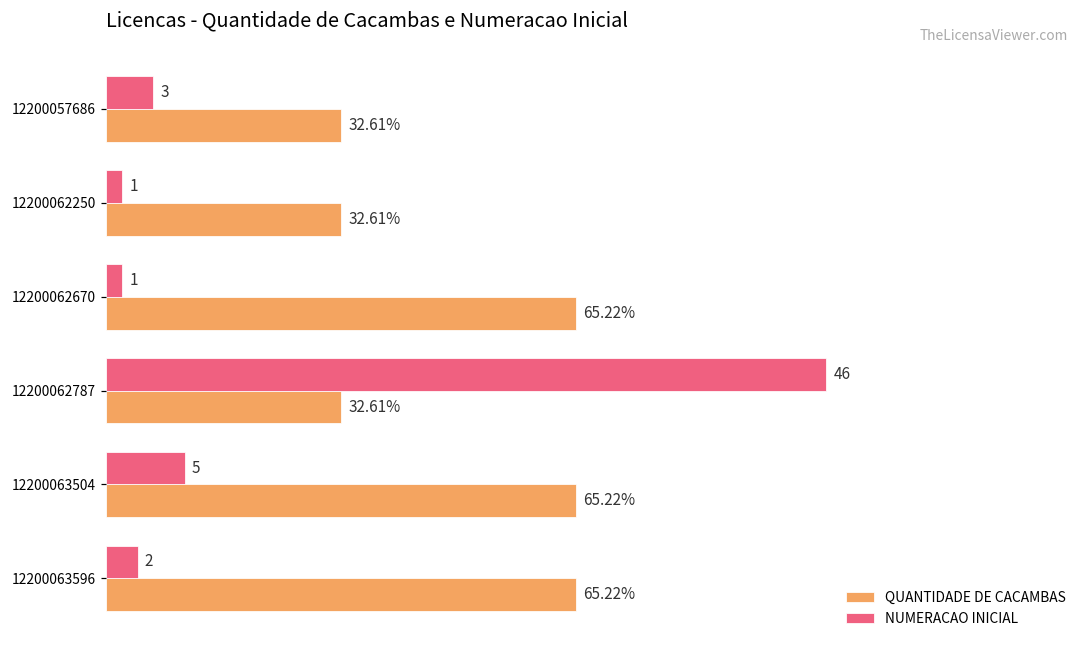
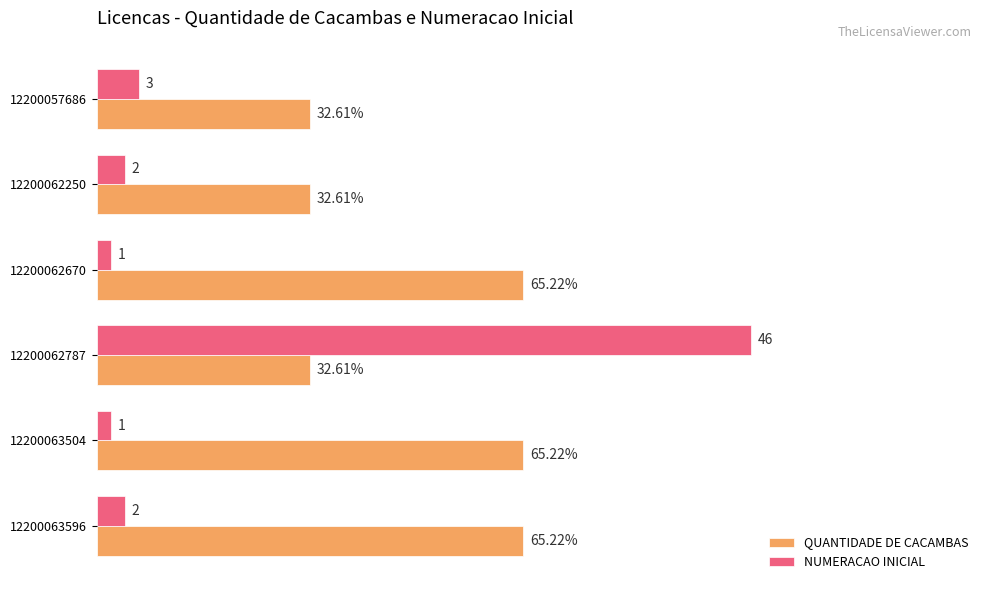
NUMERACAO INICIAL, 12200062250: 1 -> 2
NUMERACAO INICIAL, 12200063504: 5 -> 1
